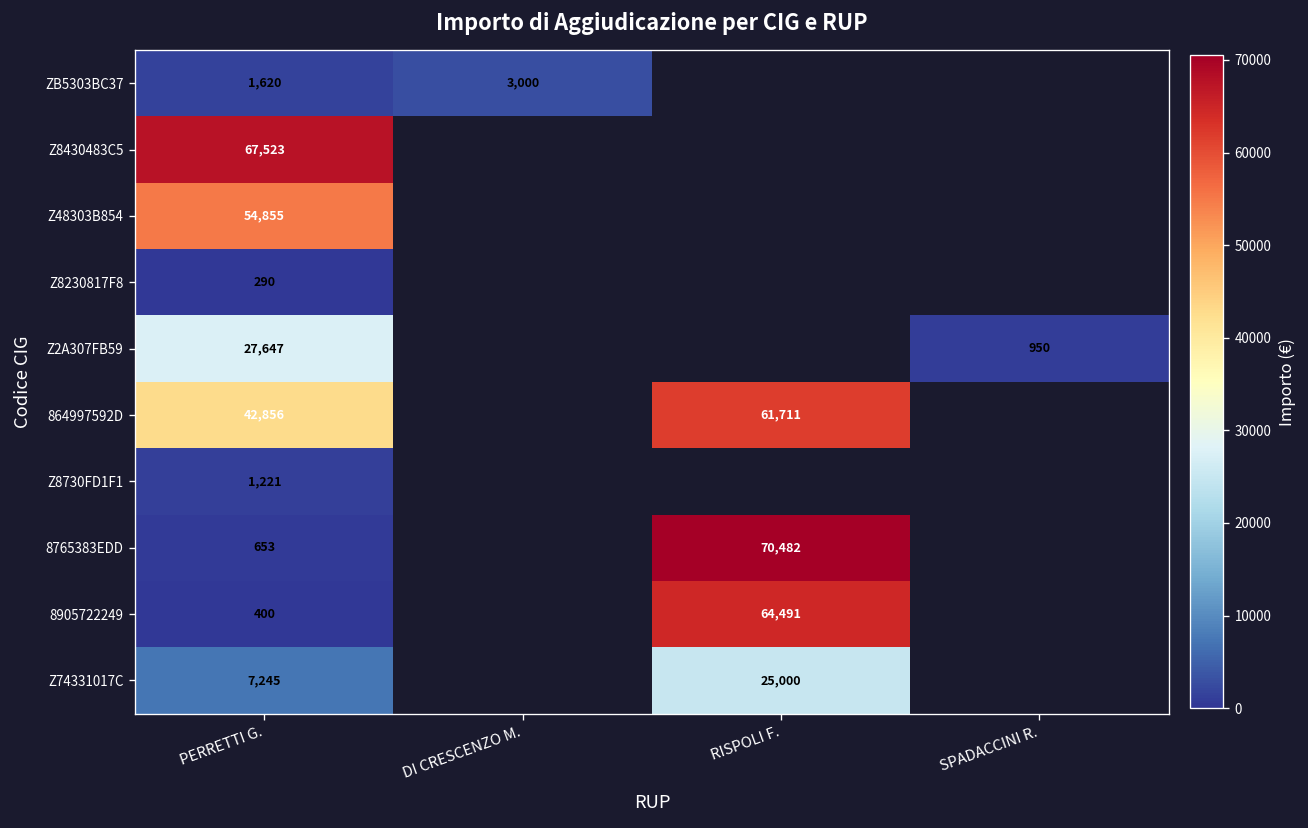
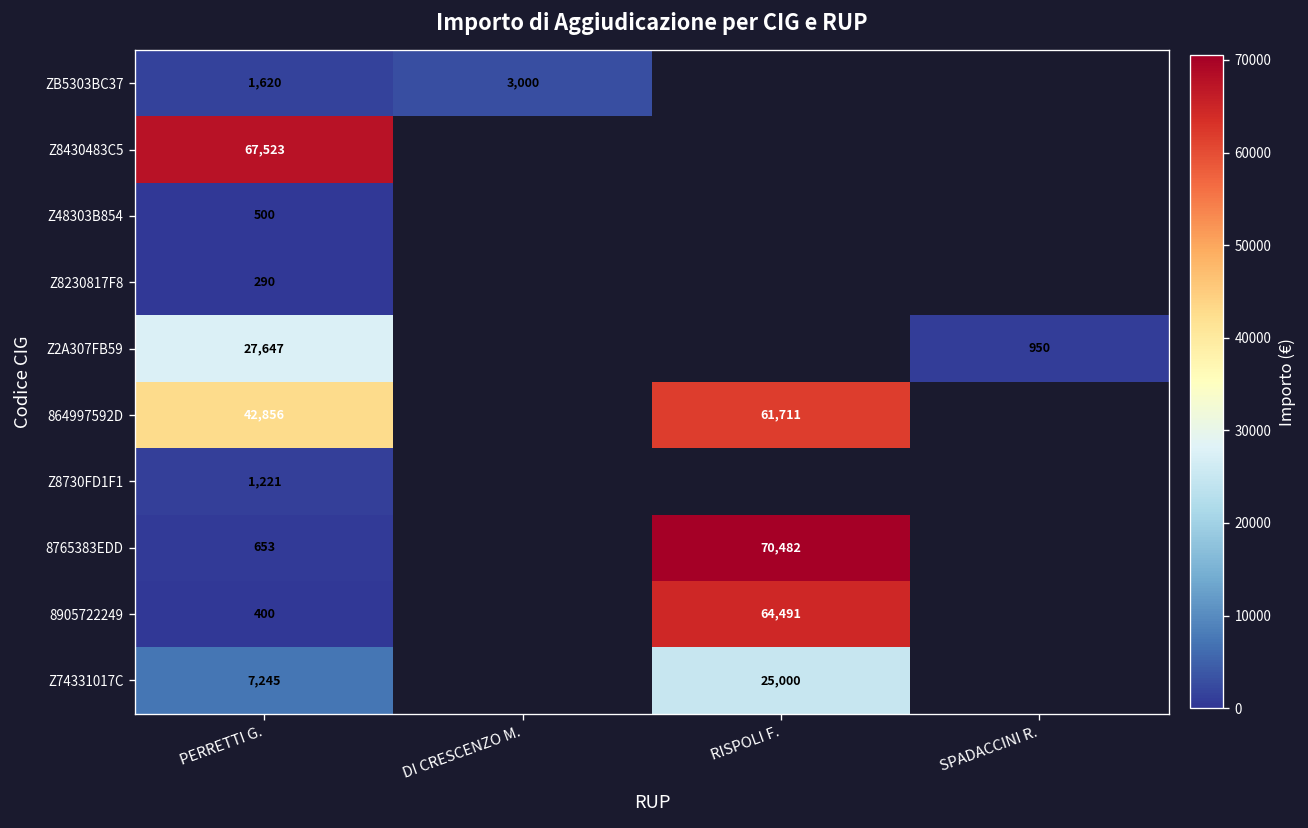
Z48303B854, PERRETTI G.: 54,855 -> 500
